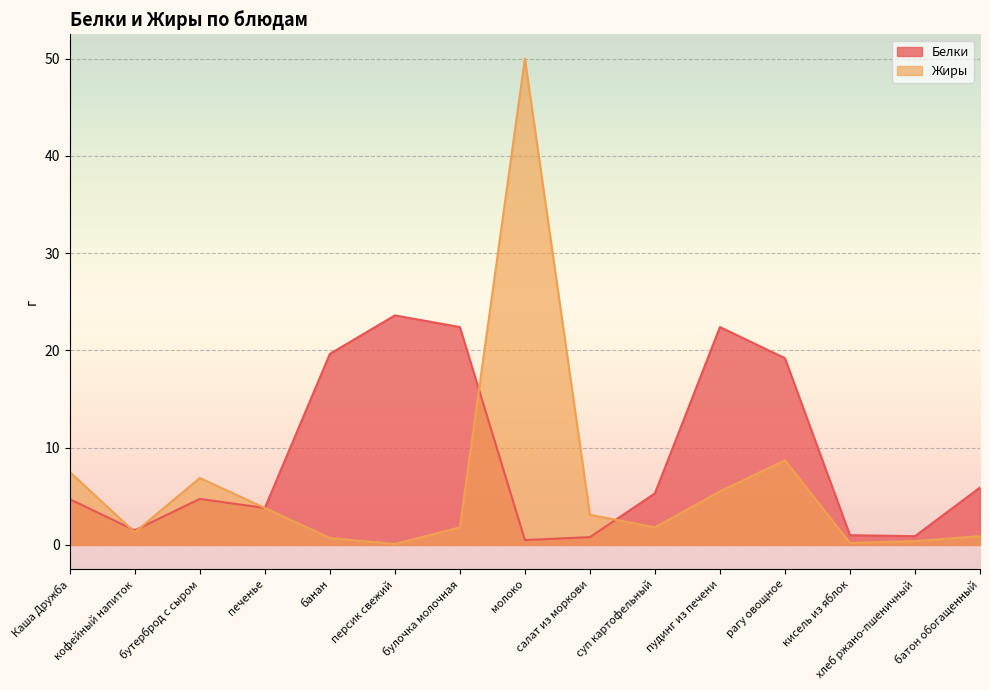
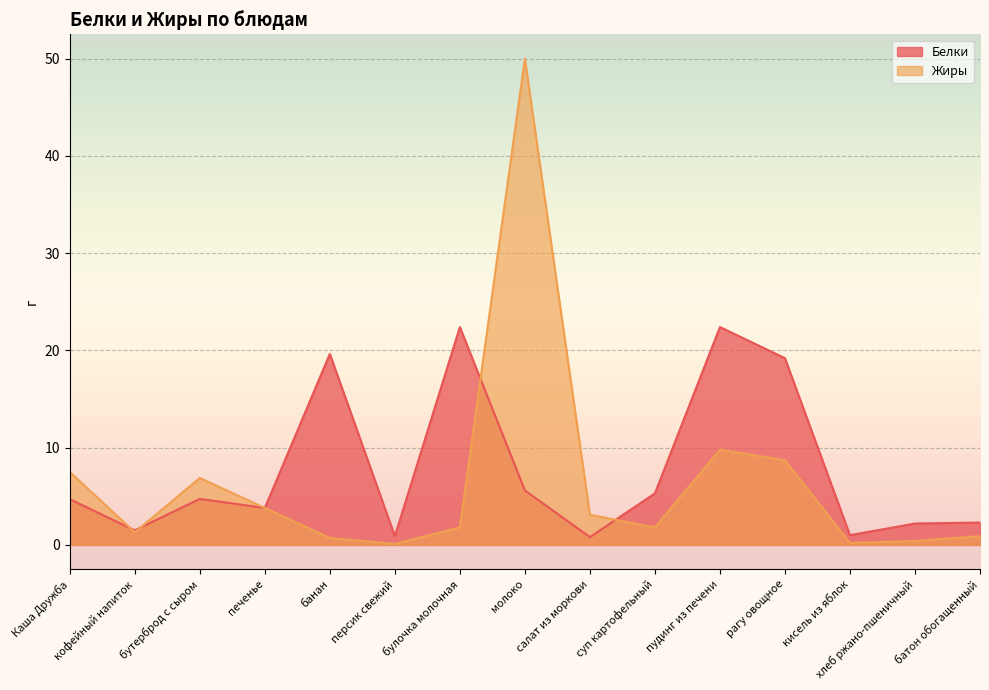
Белки, персик свежий: 24 -> 1
Белки, молоко: 1 -> 6
Жиры, пудинг из печени: 6 -> 10
Белки, хлеб ржано-пшеничный: 1 -> 2
Белки, батон обогащенный: 6 -> 2
